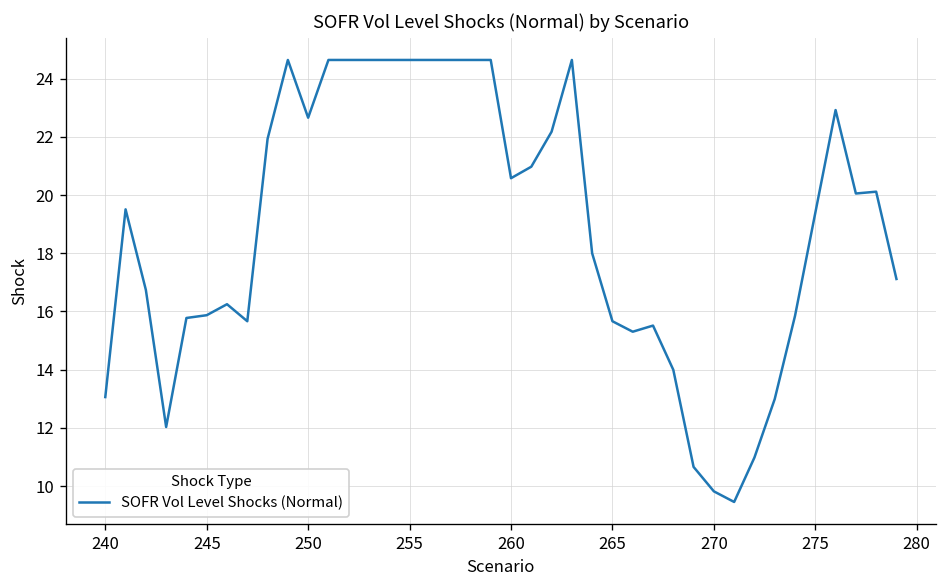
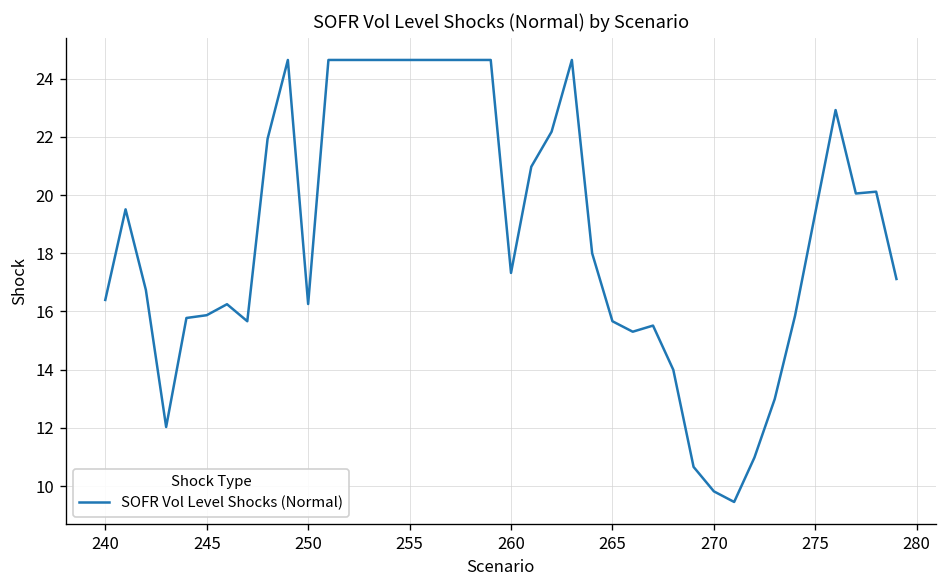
240: 13.1 -> 16.4
250: 22.7 -> 16.3
260: 20.6 -> 17.3
